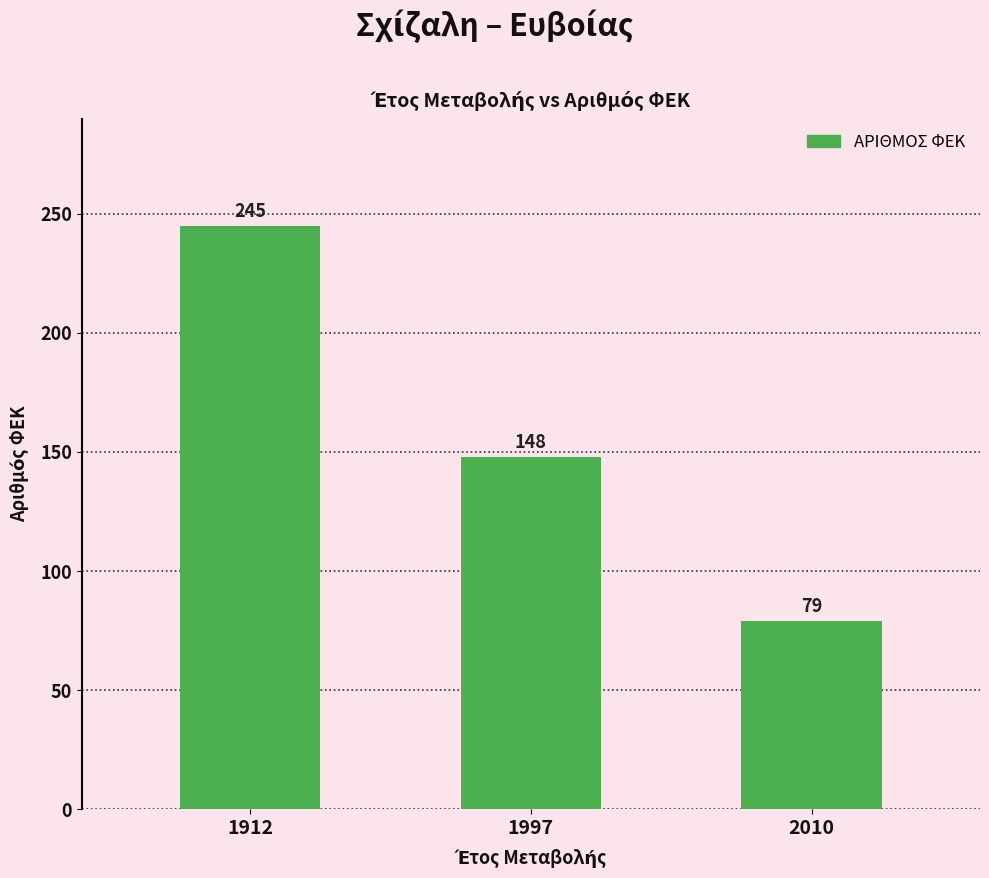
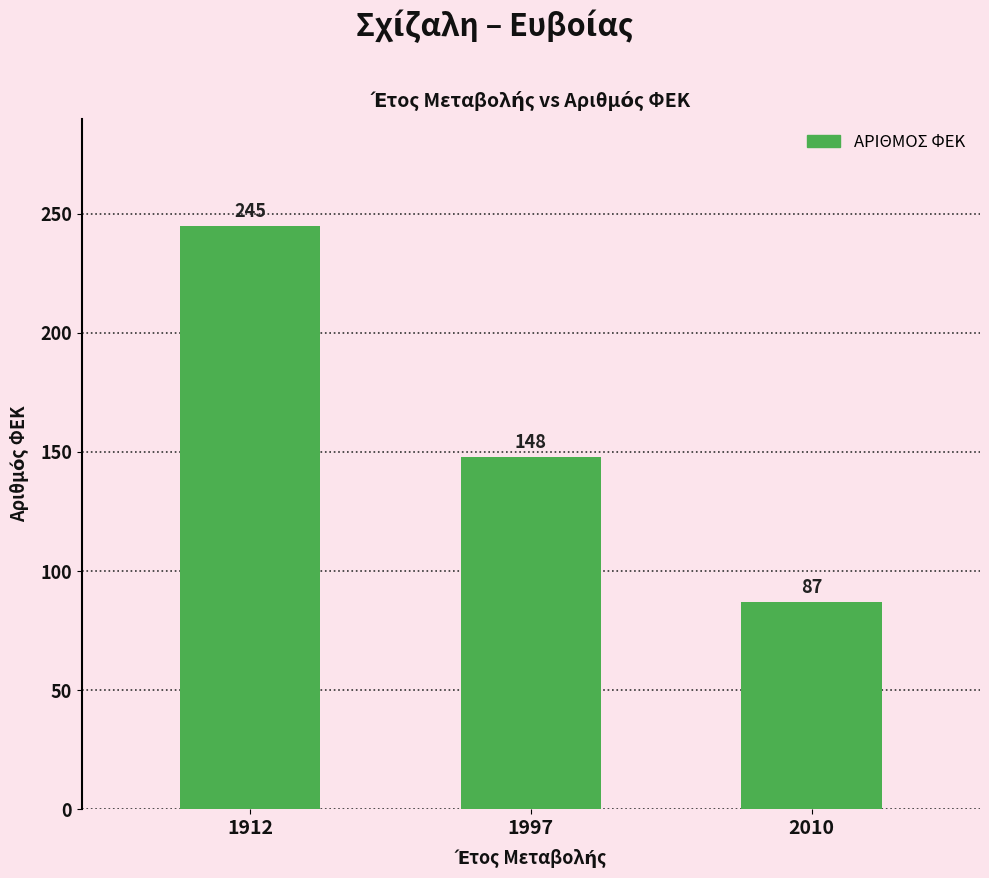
2010: 79 -> 87
